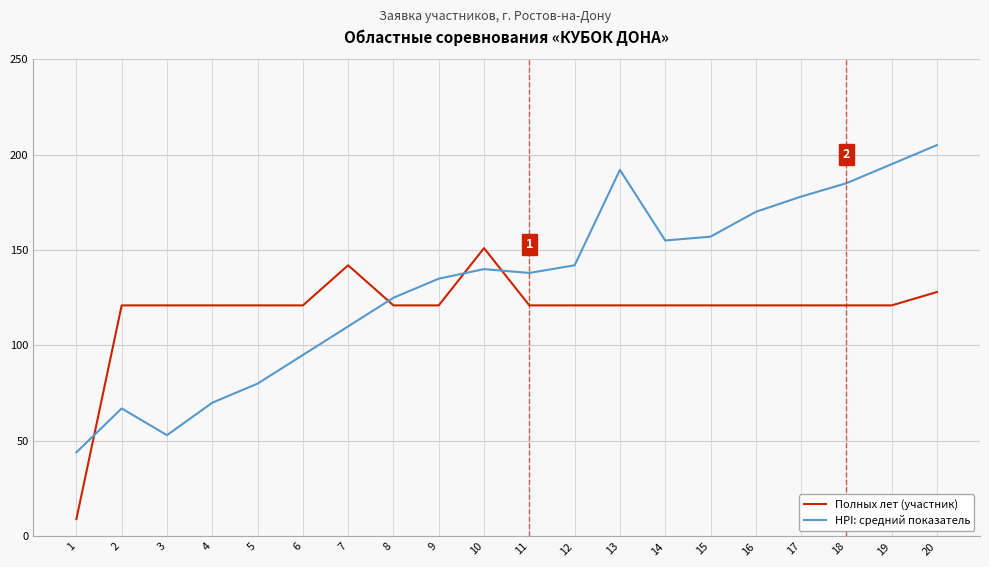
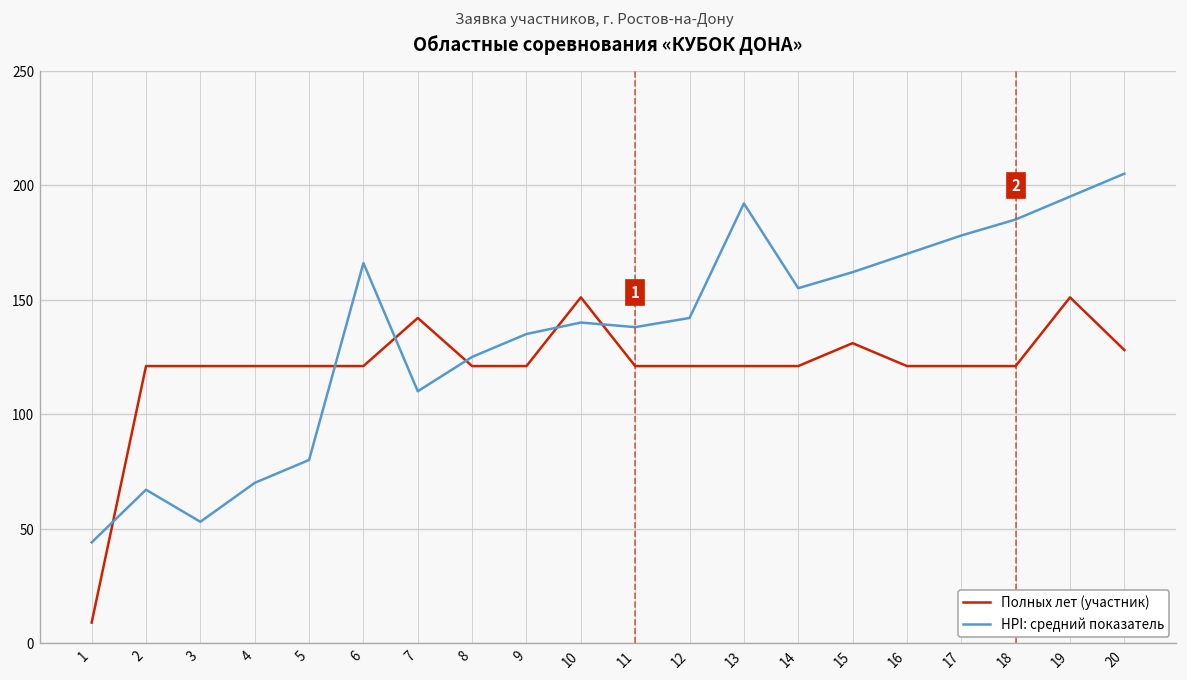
HPI: средний показатель, 6: 95 -> 166
Полных лет (участник), 15: 121 -> 131
HPI: средний показатель, 15: 157 -> 162
Полных лет (участник), 19: 121 -> 151
